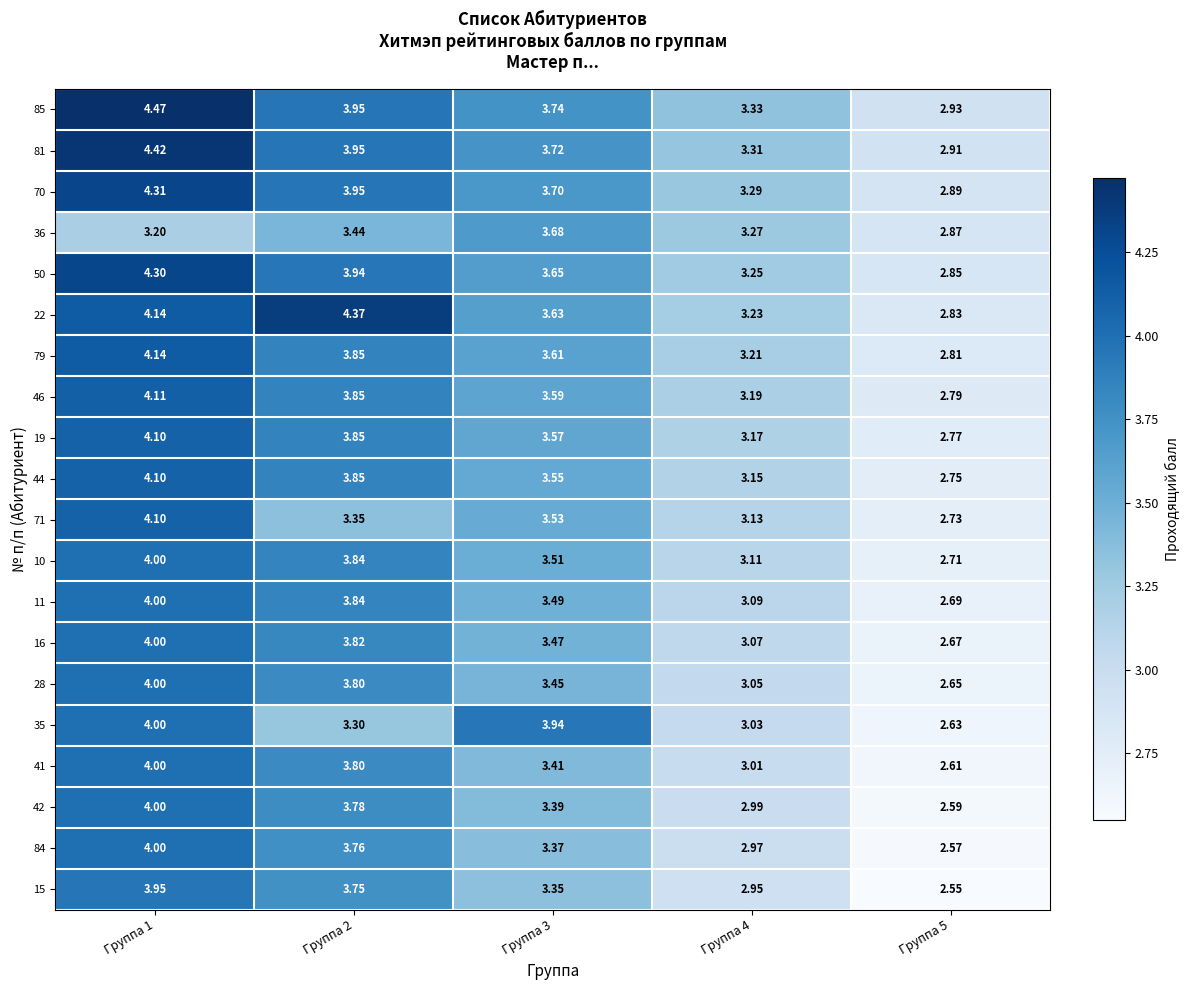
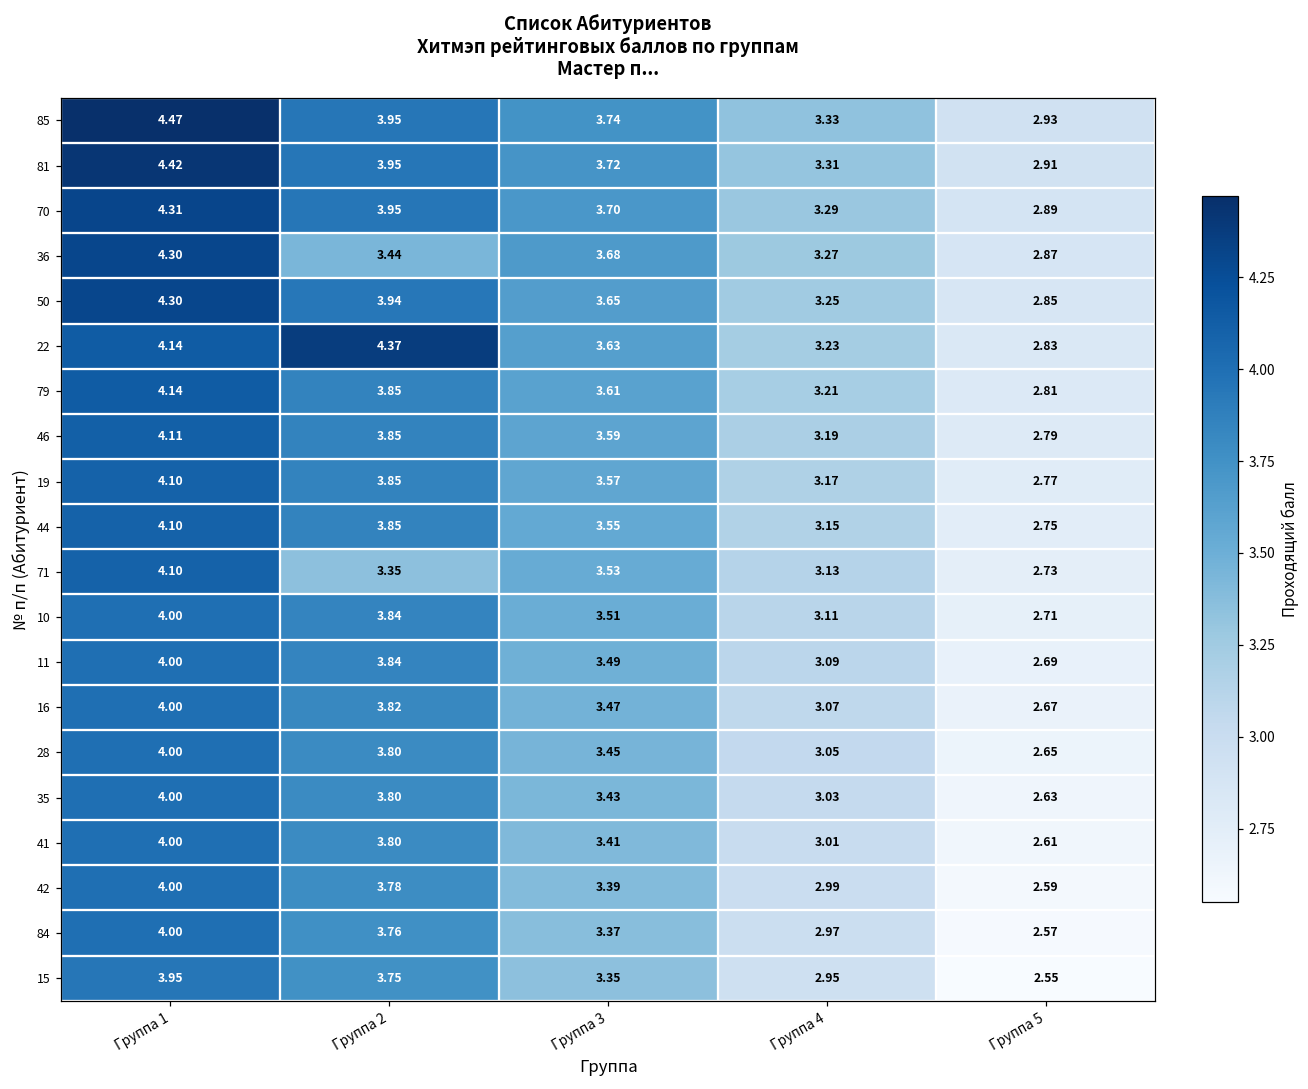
36, Группа 1: 3.20 -> 4.30
35, Группа 2: 3.30 -> 3.80
35, Группа 3: 3.94 -> 3.43
